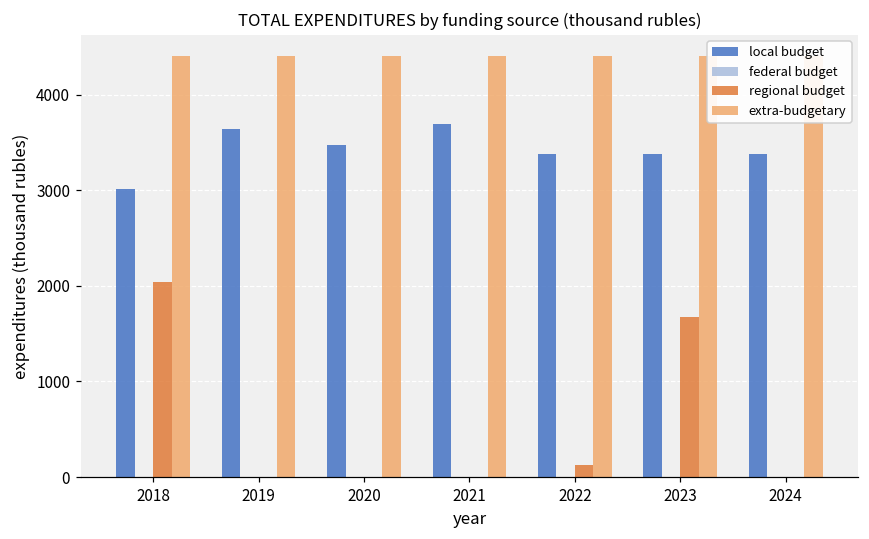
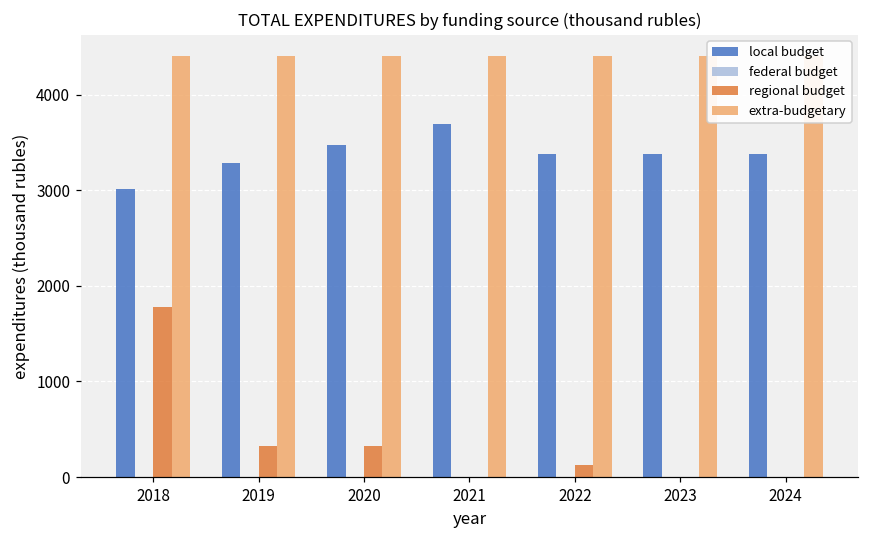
regional budget, 2018: 2000 -> 1800
local budget, 2019: 3600 -> 3300
regional budget, 2019: 0 -> 300
regional budget, 2020: 0 -> 300
regional budget, 2023: 1700 -> 0
